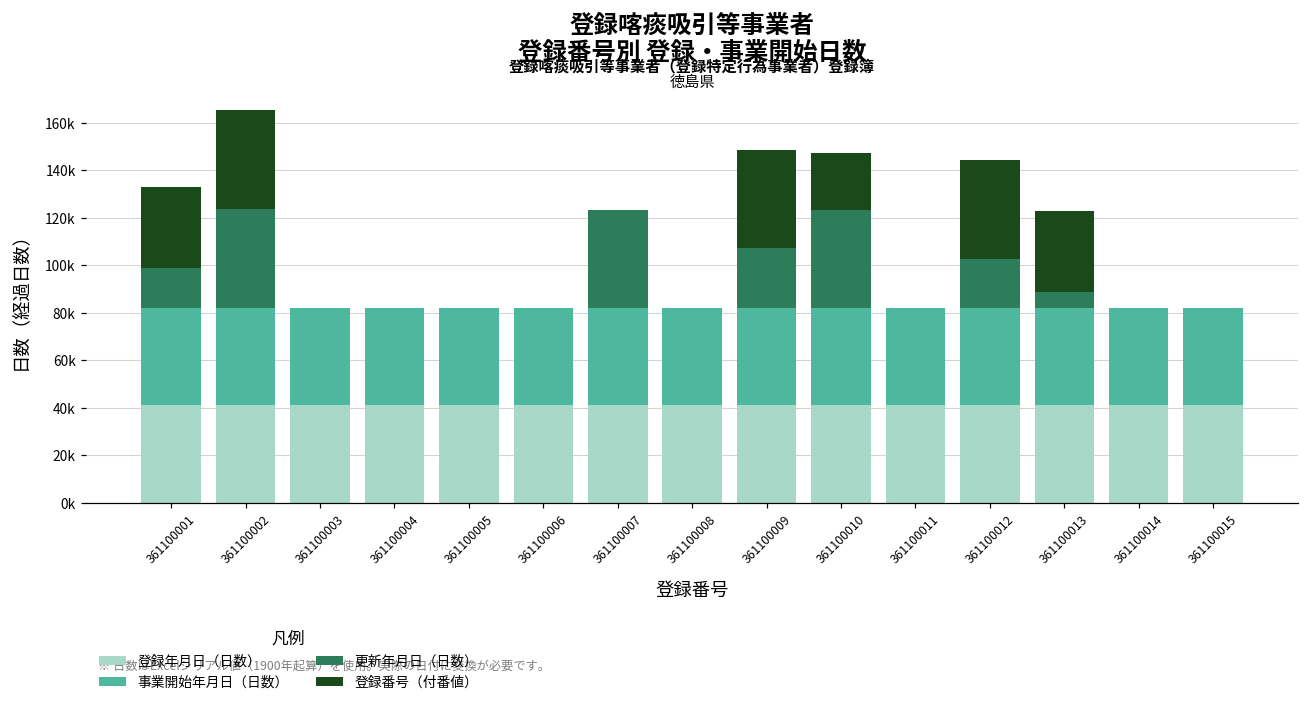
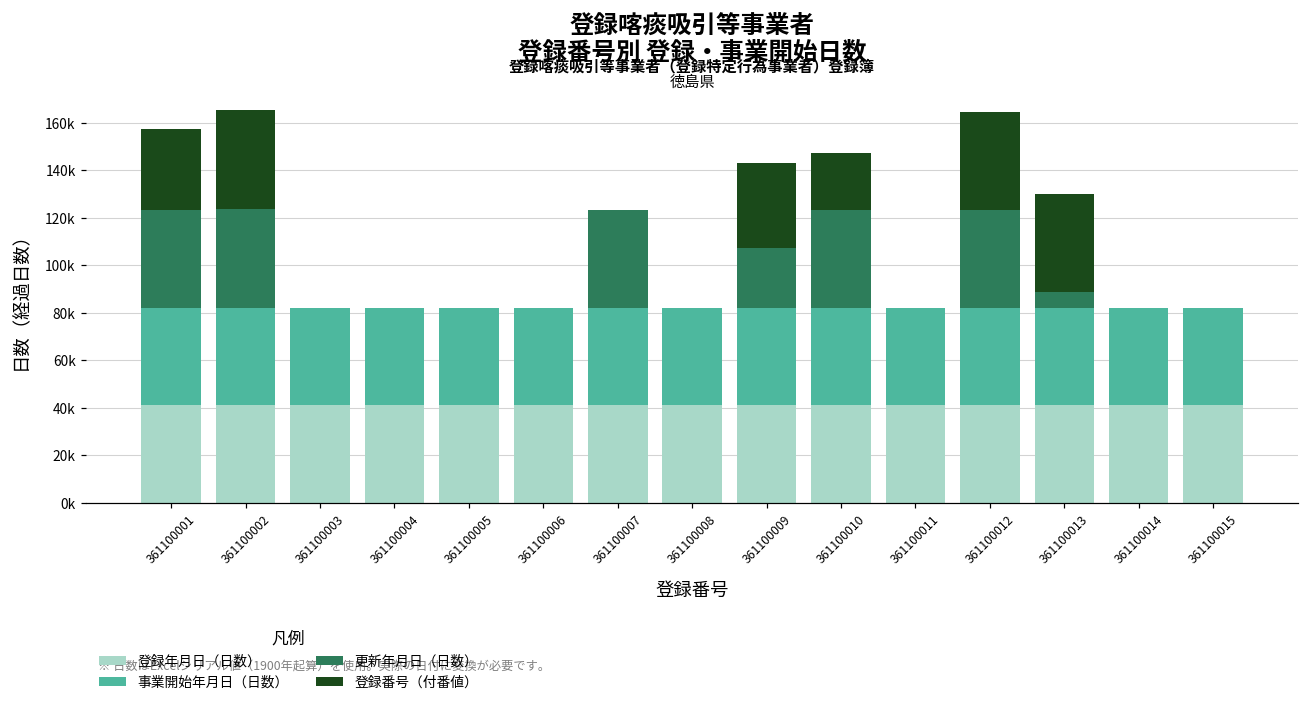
更新年月日（日数）, 361100001: 17000 -> 41000
登録番号（付番値）, 361100009: 41000 -> 36000
更新年月日（日数）, 361100012: 21000 -> 41000
登録番号（付番値）, 361100013: 34000 -> 41000
